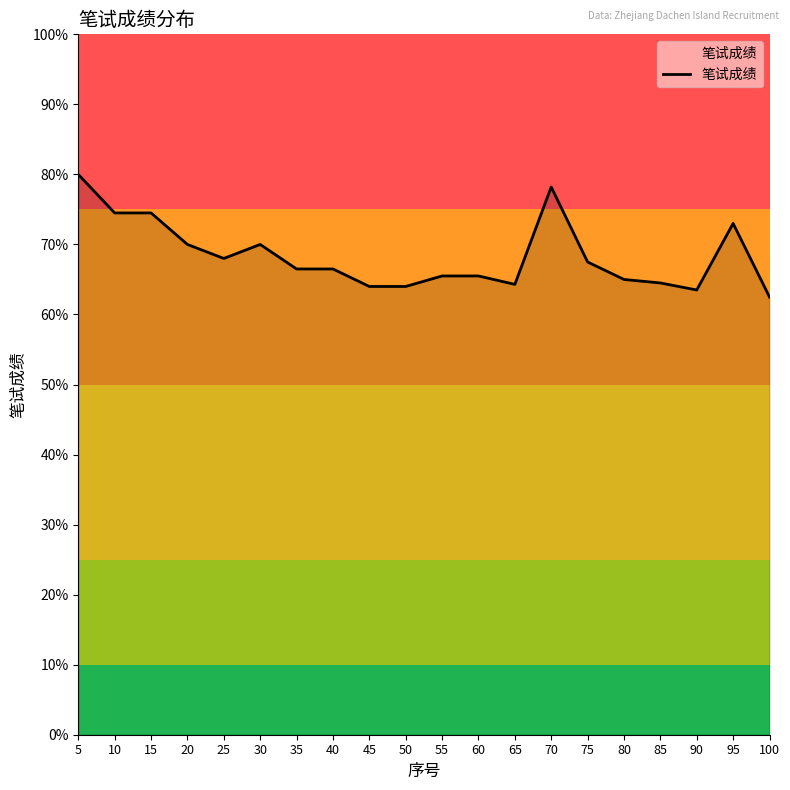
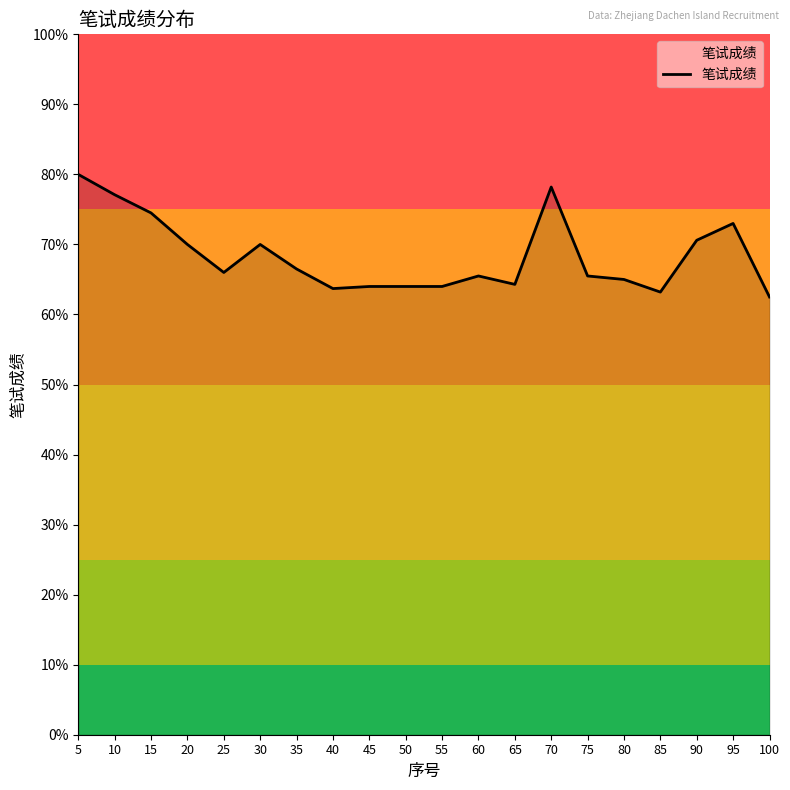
10: 75% -> 77%
25: 68% -> 66%
40: 67% -> 64%
55: 66% -> 64%
75: 68% -> 66%
85: 65% -> 63%
90: 64% -> 71%
